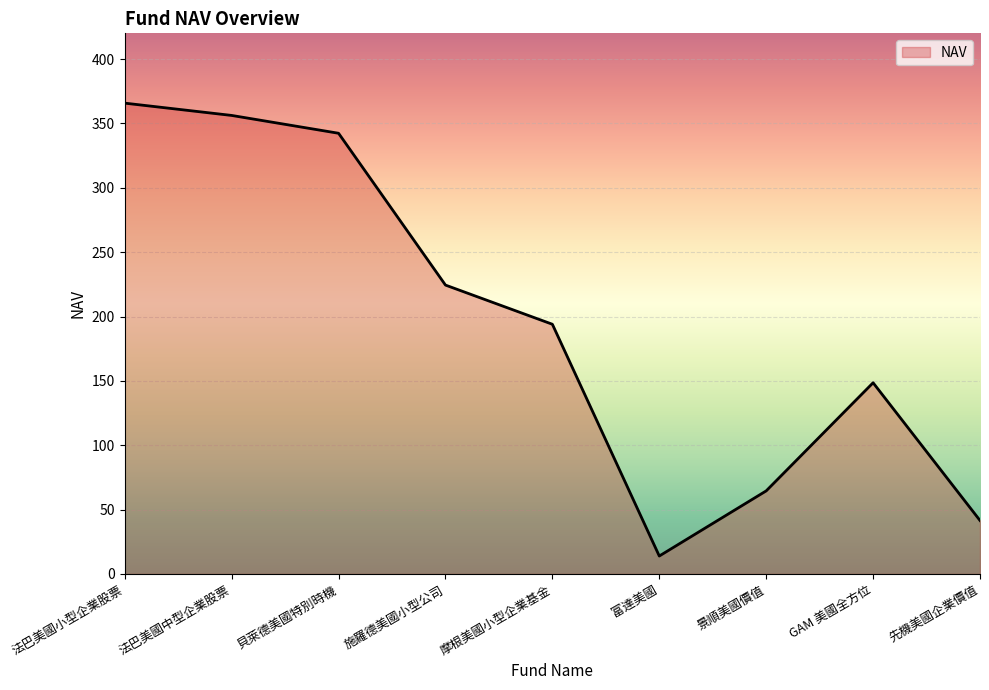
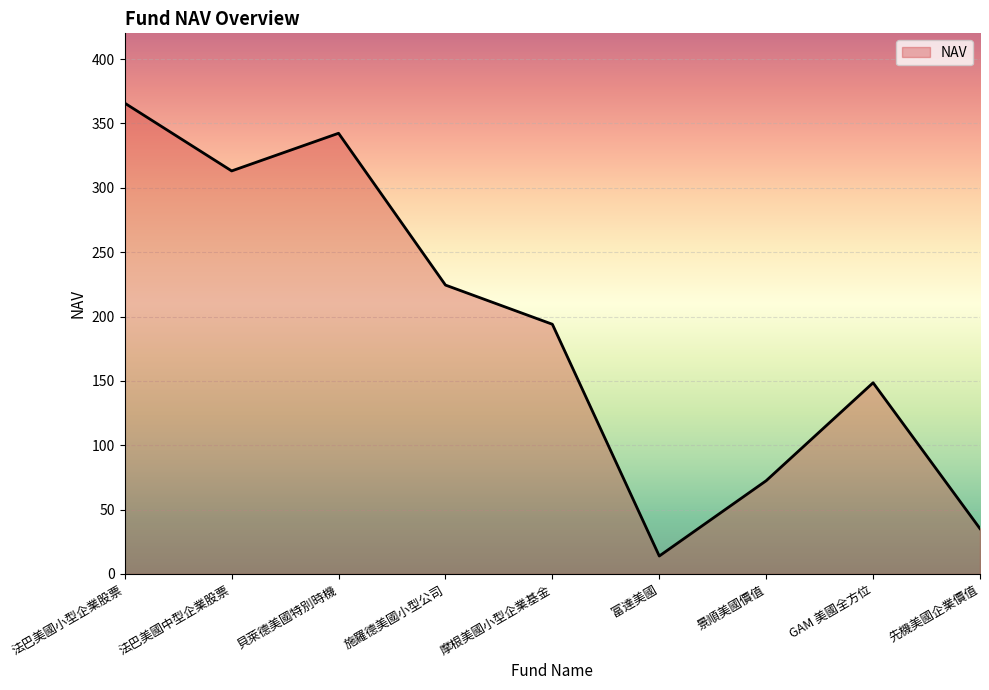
法巴美國中型企業股票: 356 -> 313
景順美國價值: 65 -> 72
先機美國企業價值: 42 -> 35
